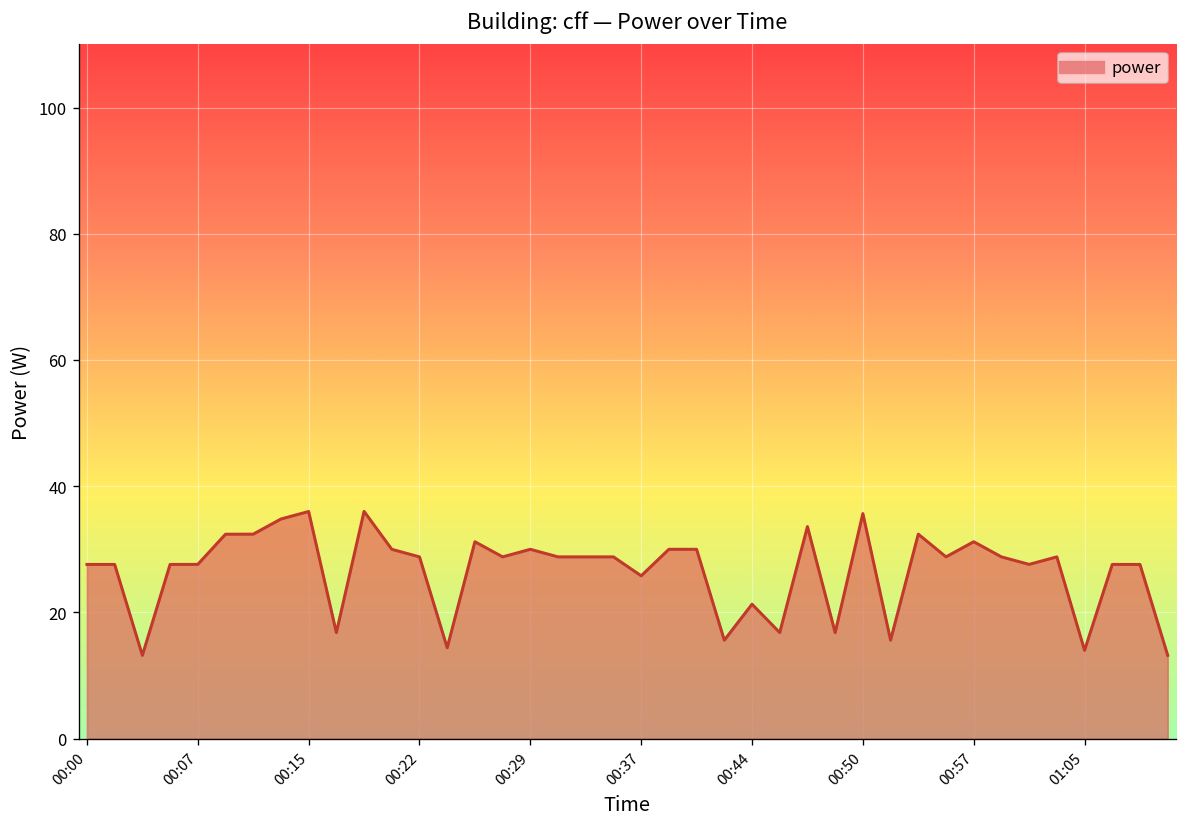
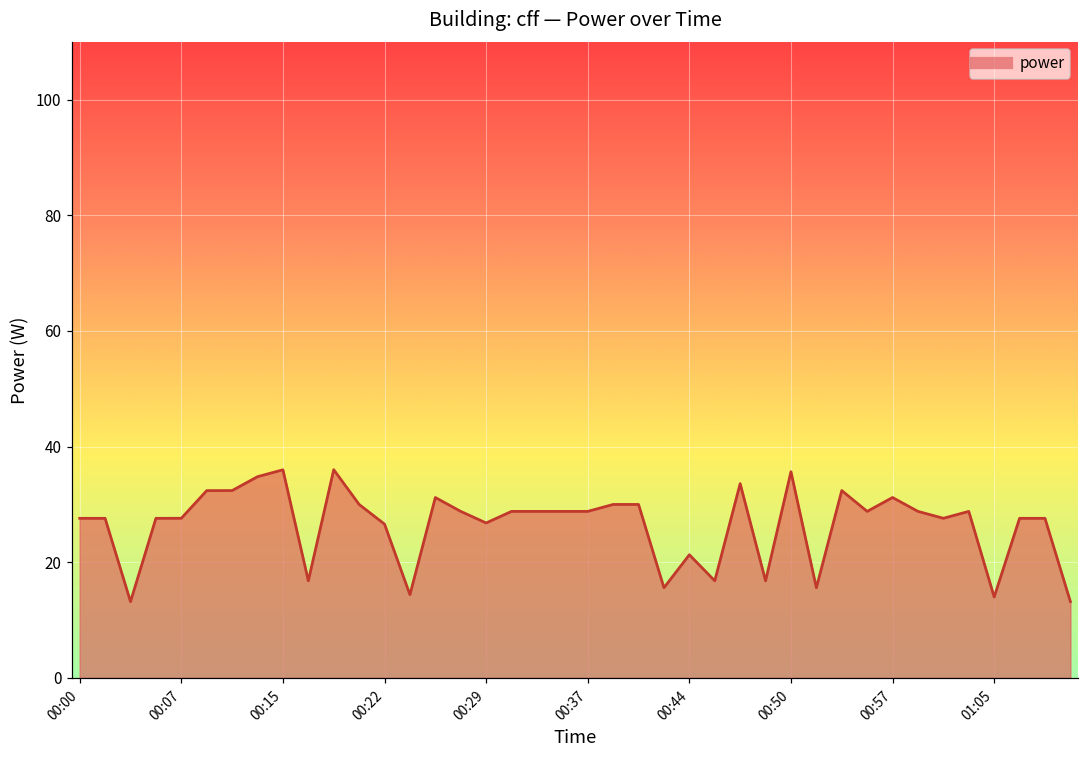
00:22: 29 -> 27
00:29: 30 -> 27
00:37: 26 -> 29
